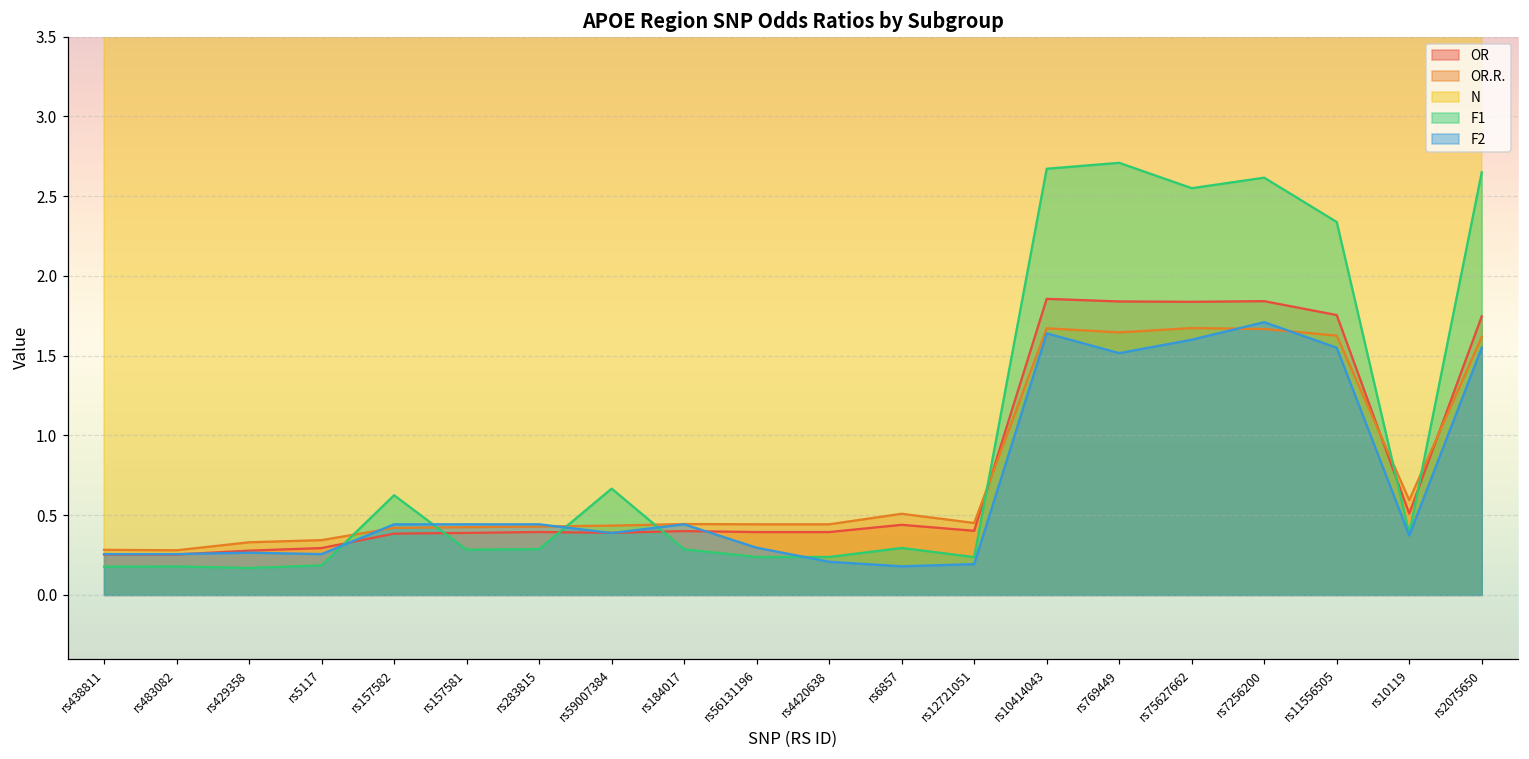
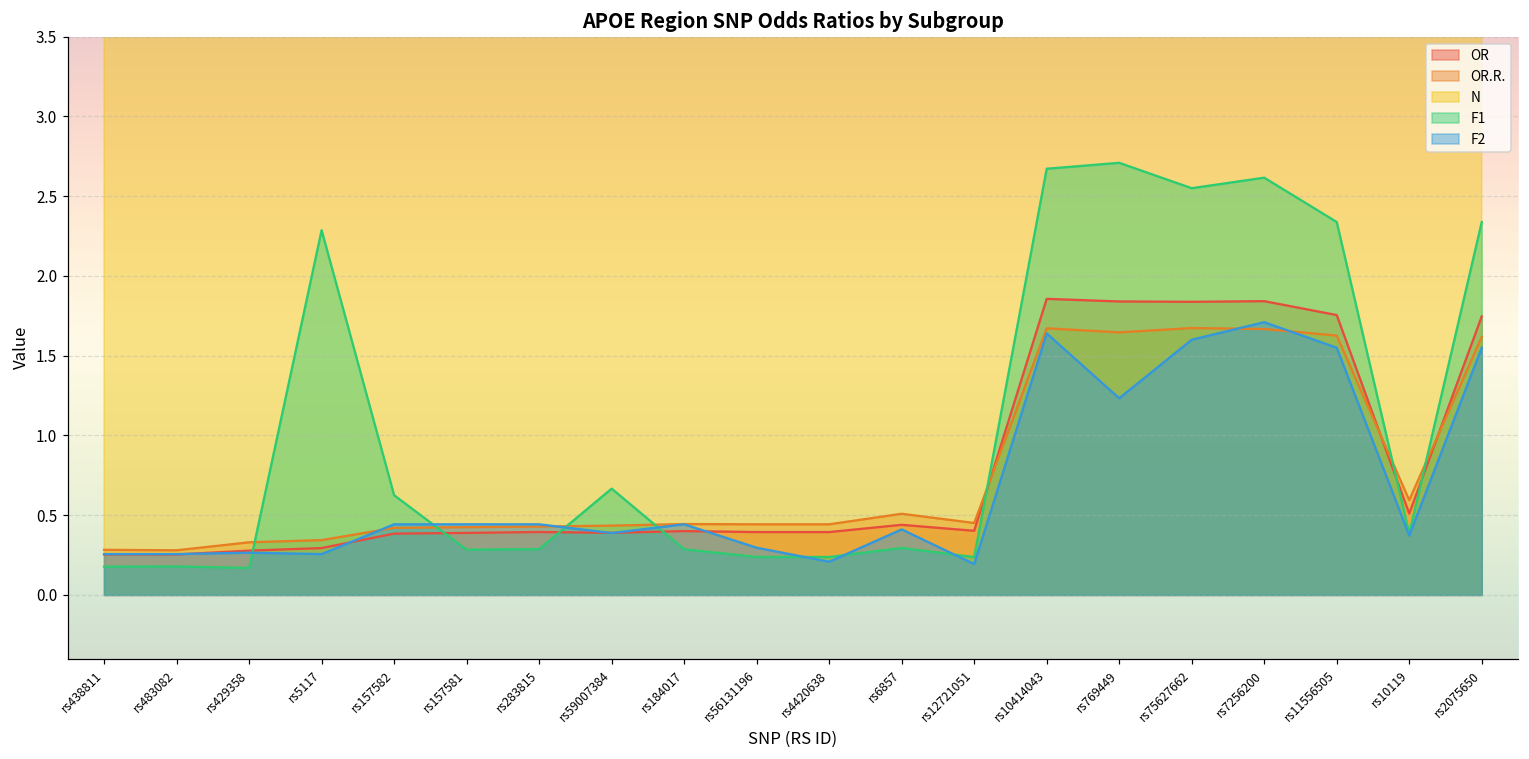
F1, rs5117: 0.19 -> 2.29
F2, rs6857: 0.18 -> 0.41
F2, rs769449: 1.52 -> 1.23
F1, rs2075650: 2.65 -> 2.34
